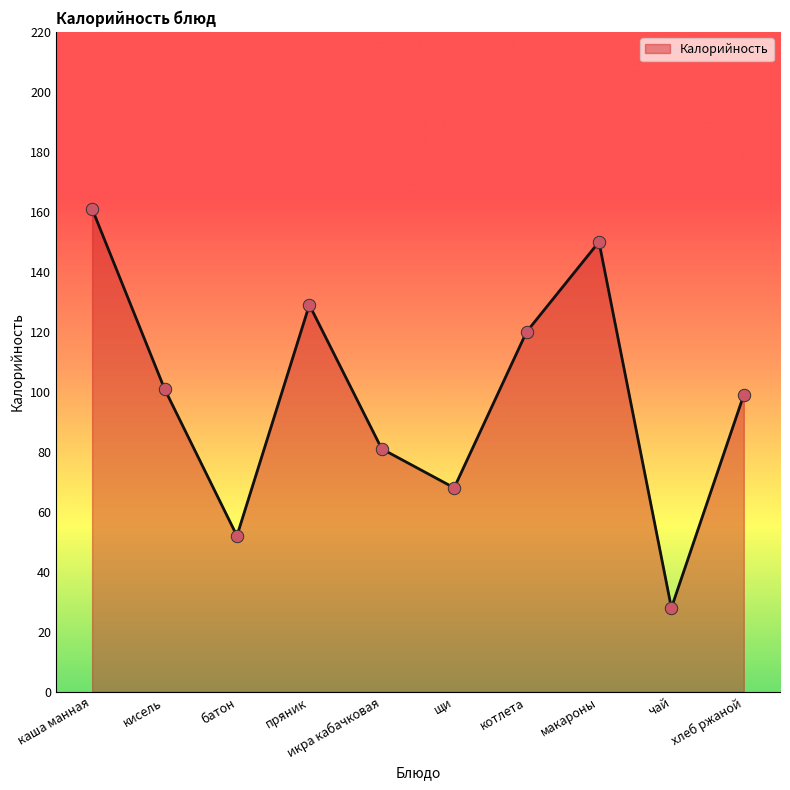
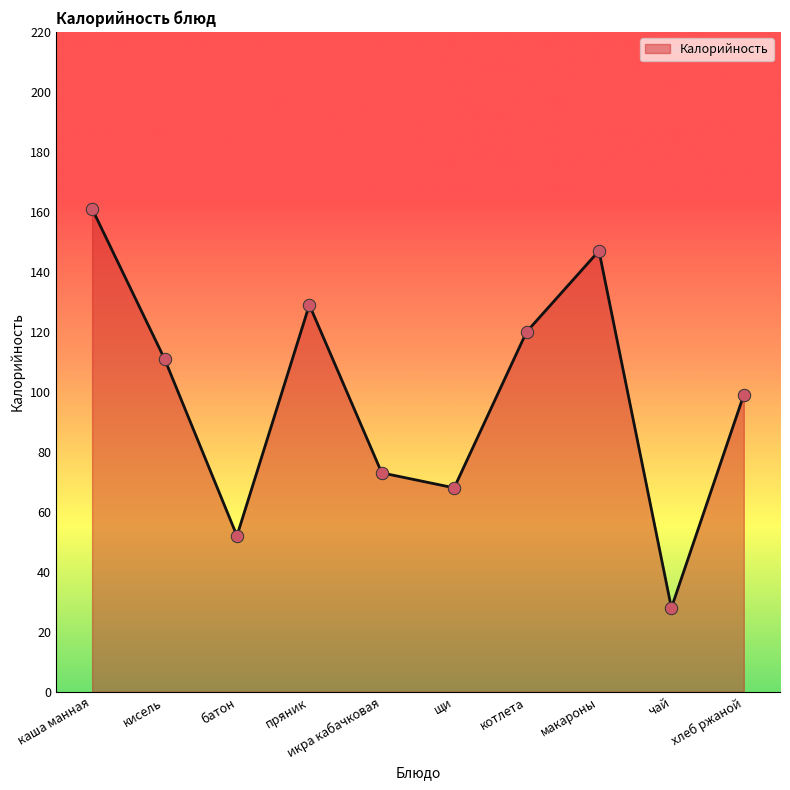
кисель: 101 -> 111
икра кабачковая: 81 -> 73
макароны: 150 -> 147
